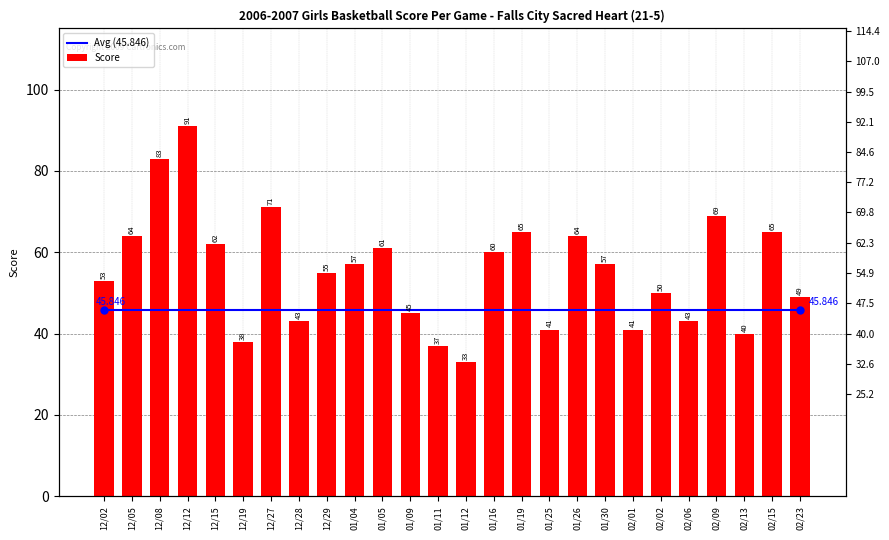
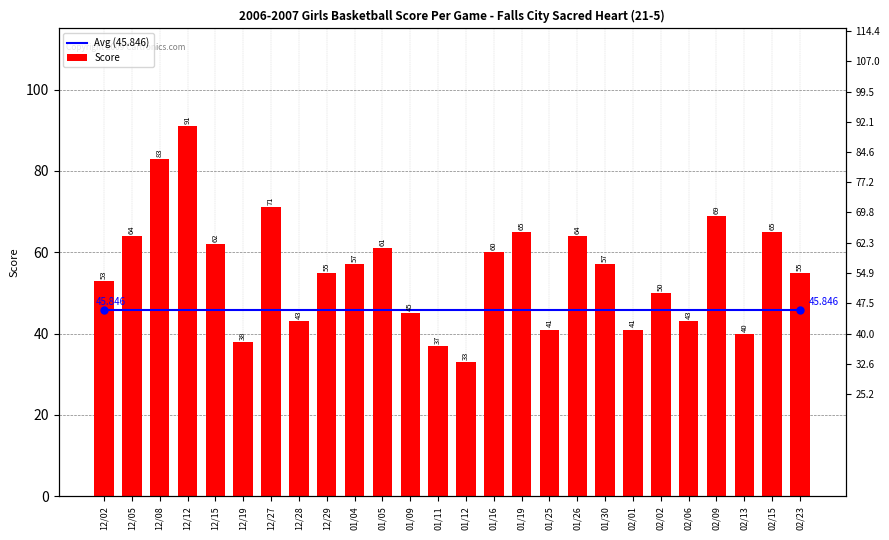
Score, 02/23: 49 -> 55
